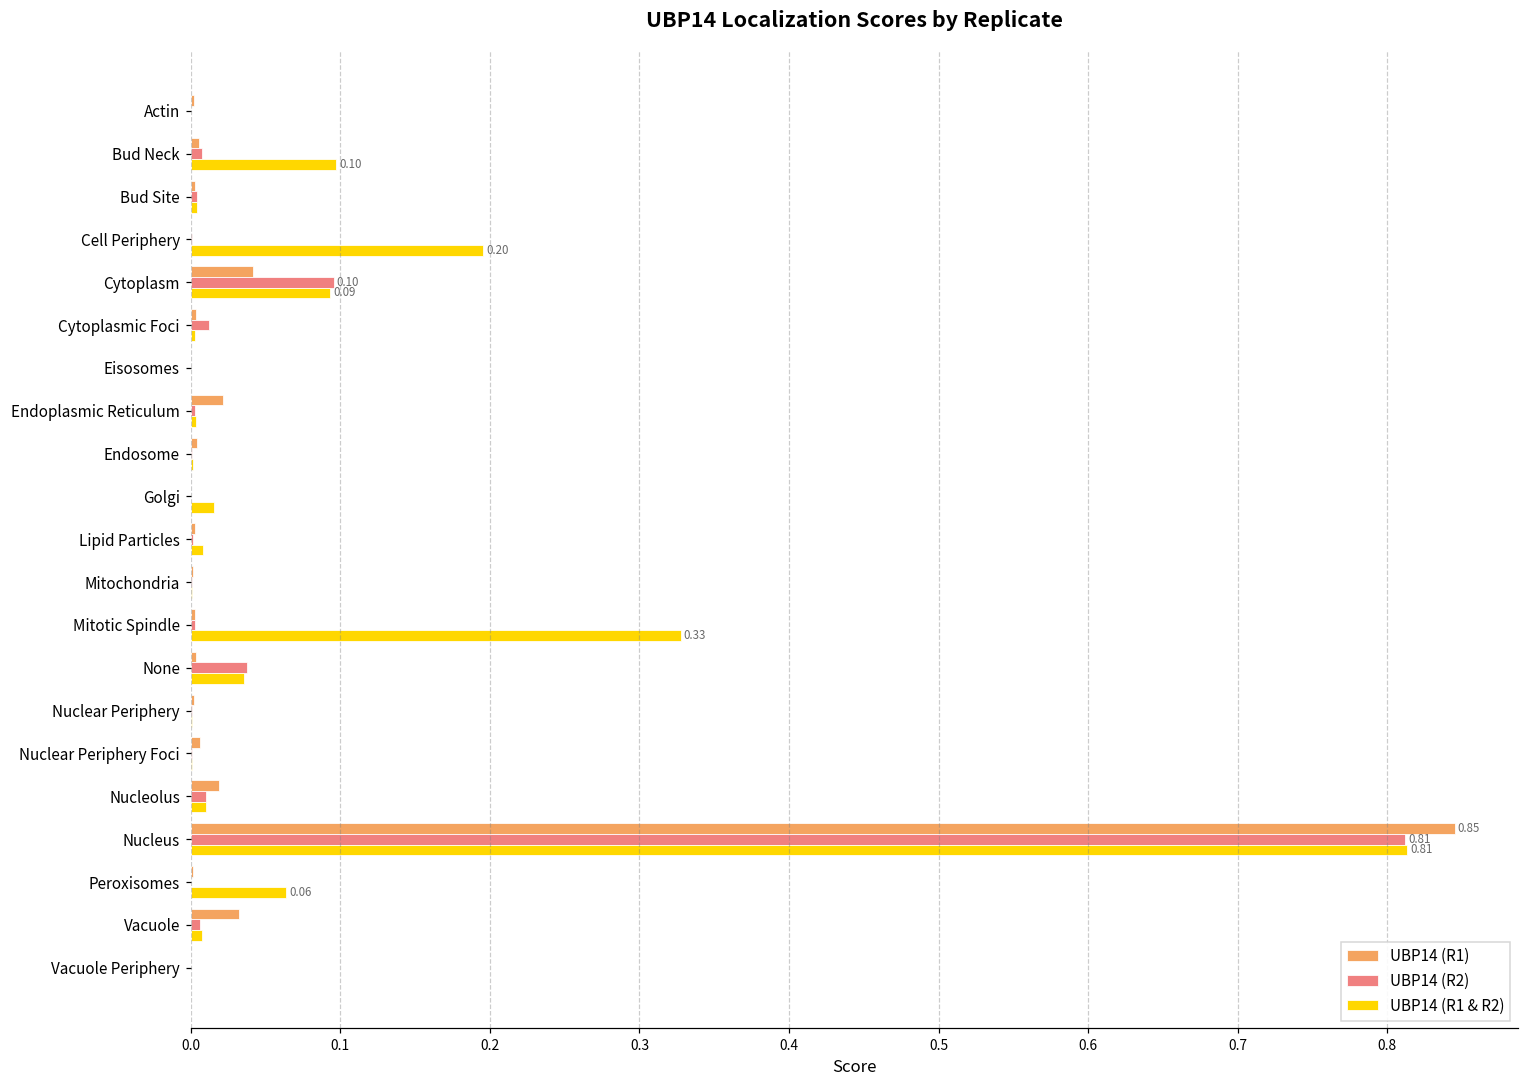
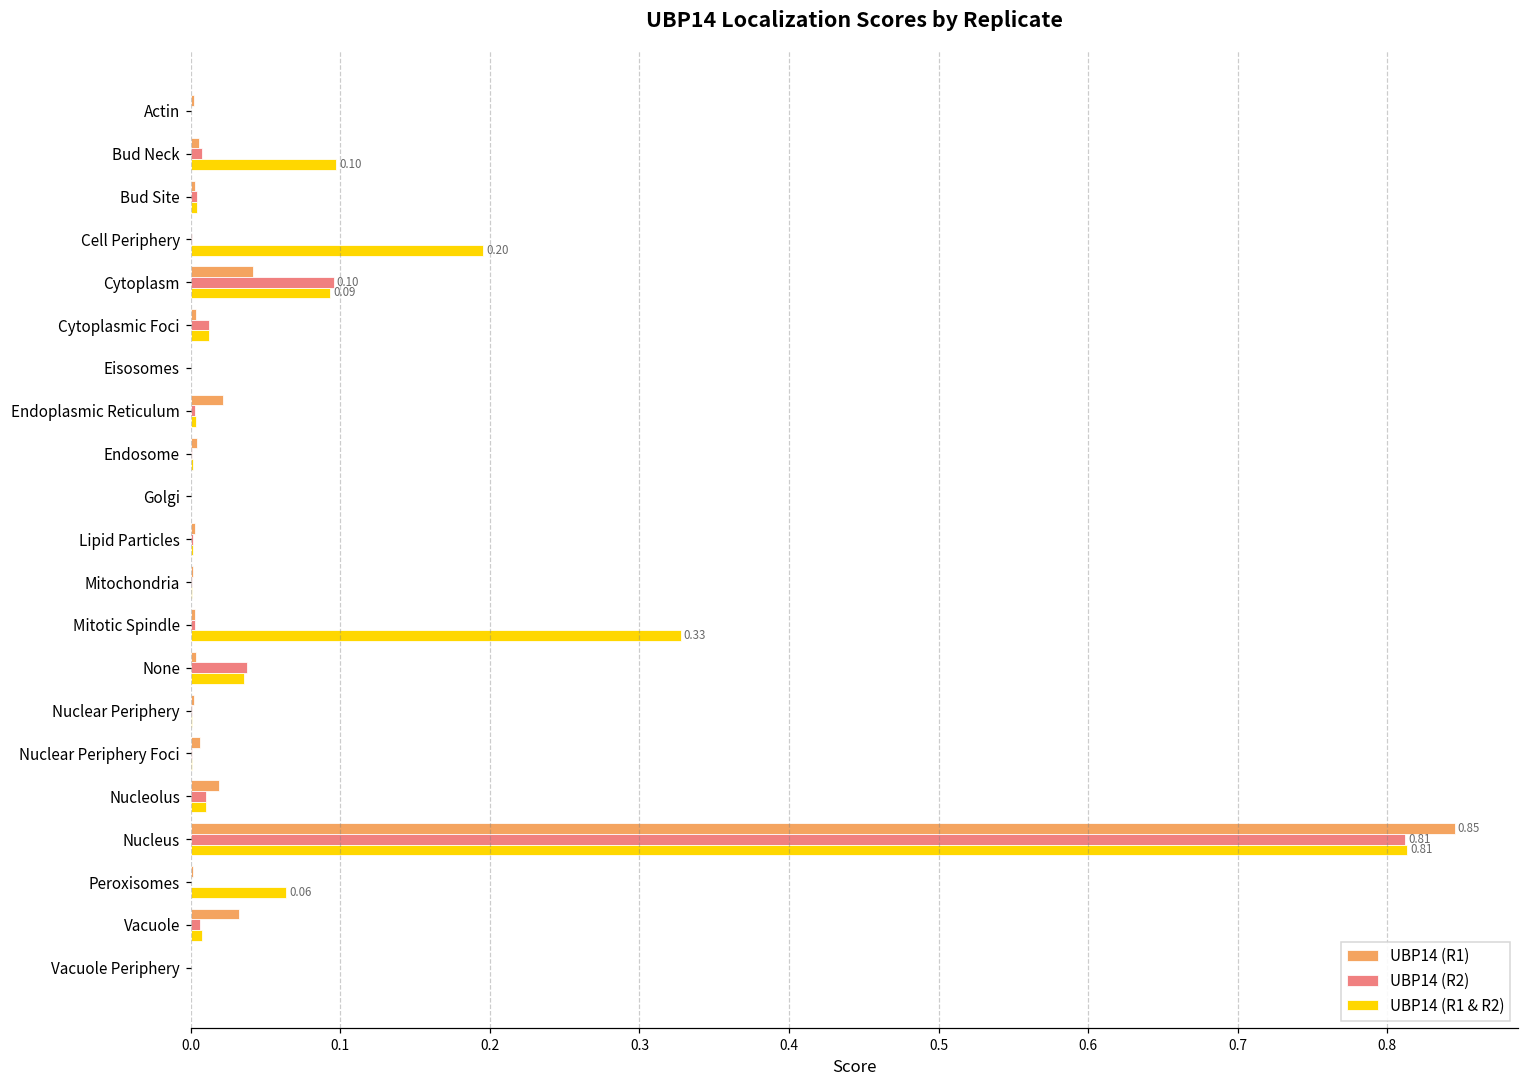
UBP14 (R1 & R2), Cytoplasmic Foci: 0.003 -> 0.012
UBP14 (R1 & R2), Golgi: 0.016 -> 0.000
UBP14 (R1 & R2), Lipid Particles: 0.008 -> 0.002
